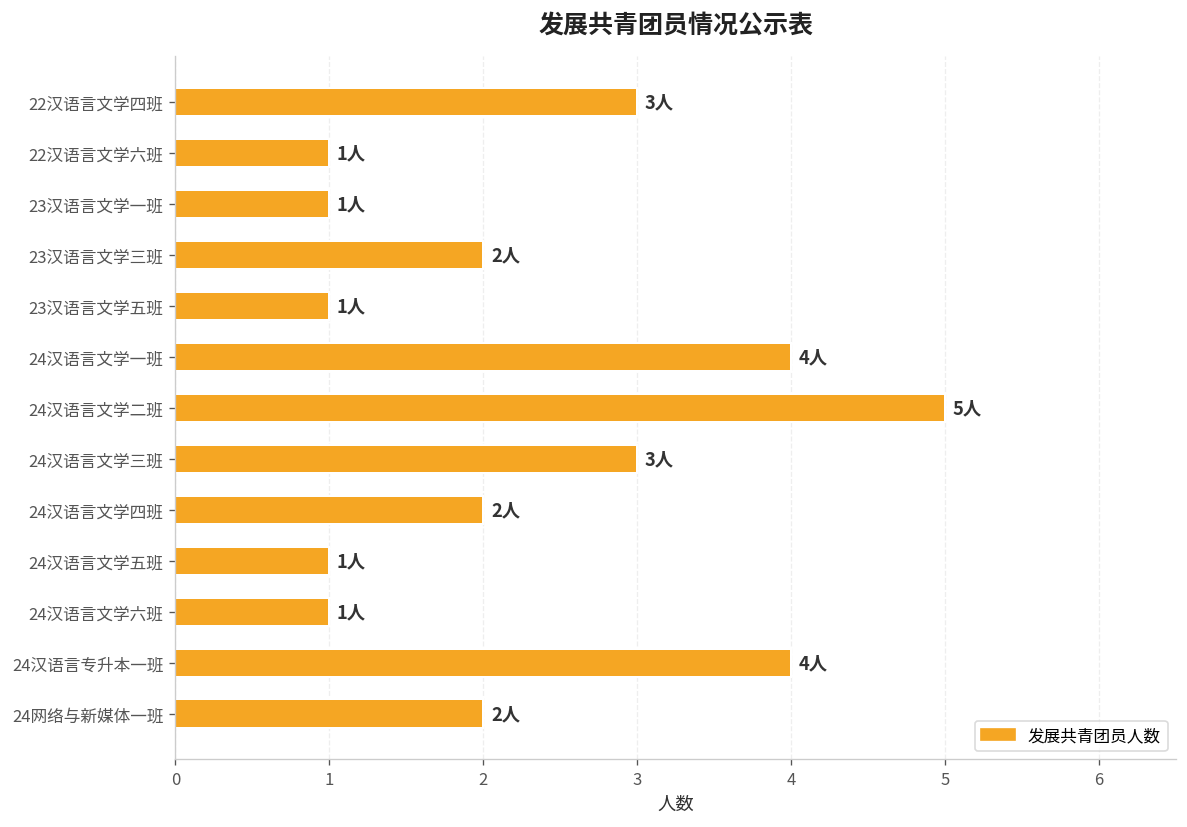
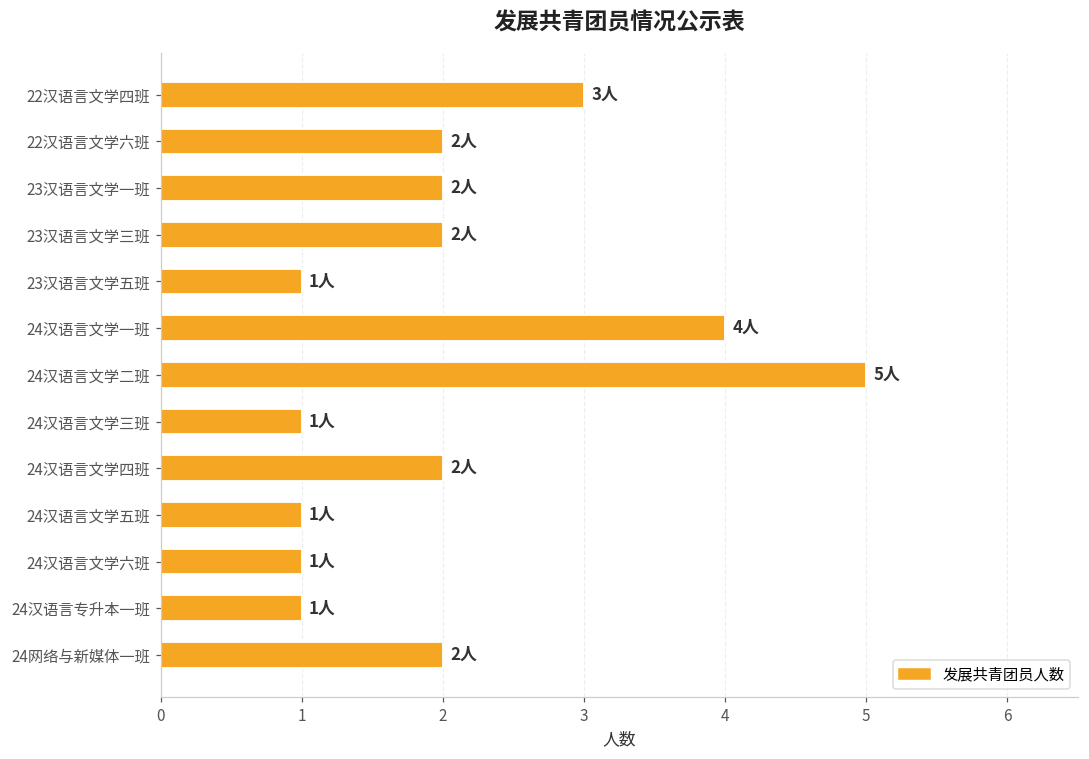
22汉语言文学六班: 1人 -> 2人
23汉语言文学一班: 1人 -> 2人
24汉语言文学三班: 3人 -> 1人
24汉语言专升本一班: 4人 -> 1人
